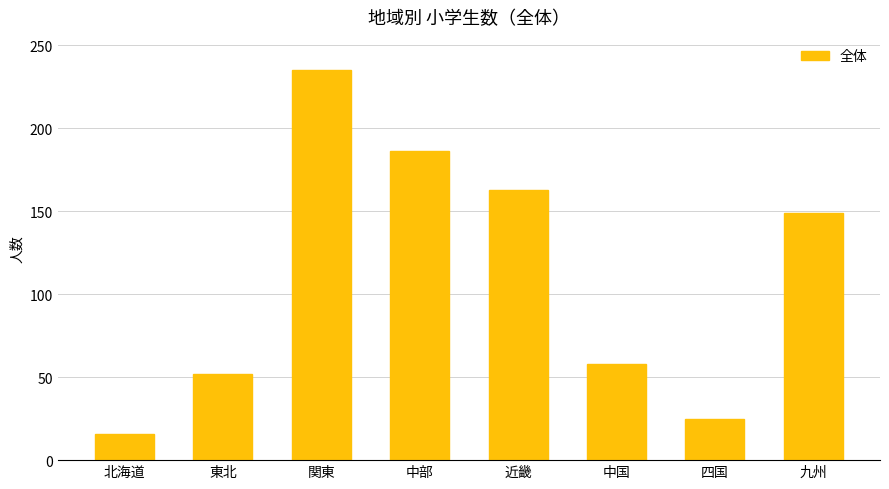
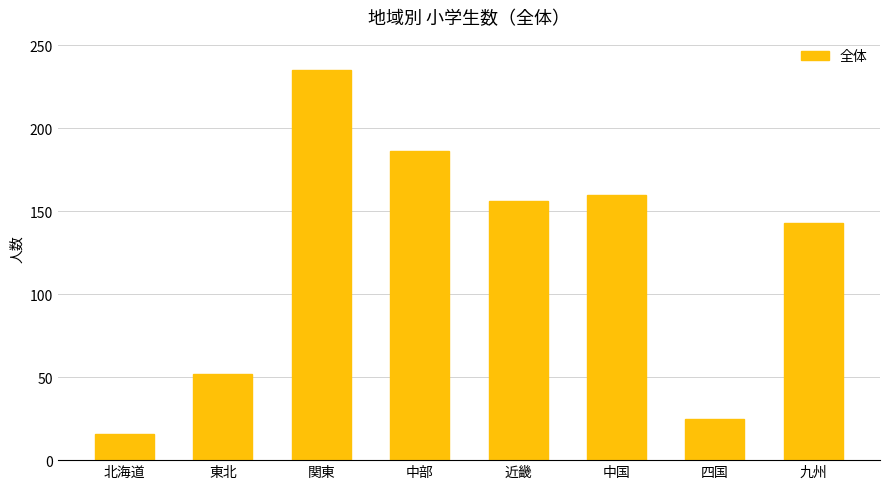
近畿: 163 -> 156
中国: 58 -> 160
九州: 149 -> 143
